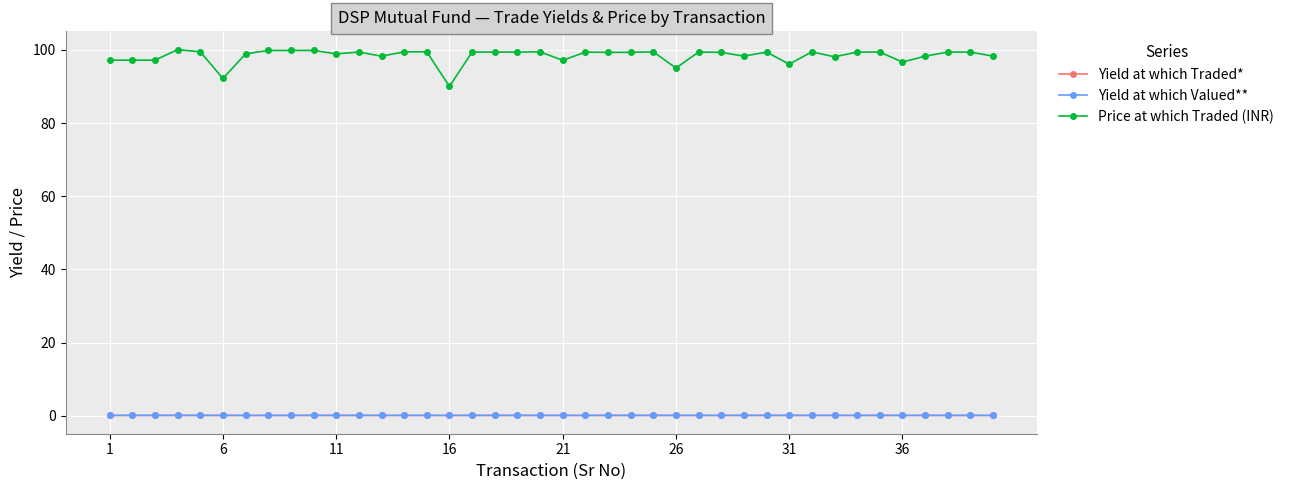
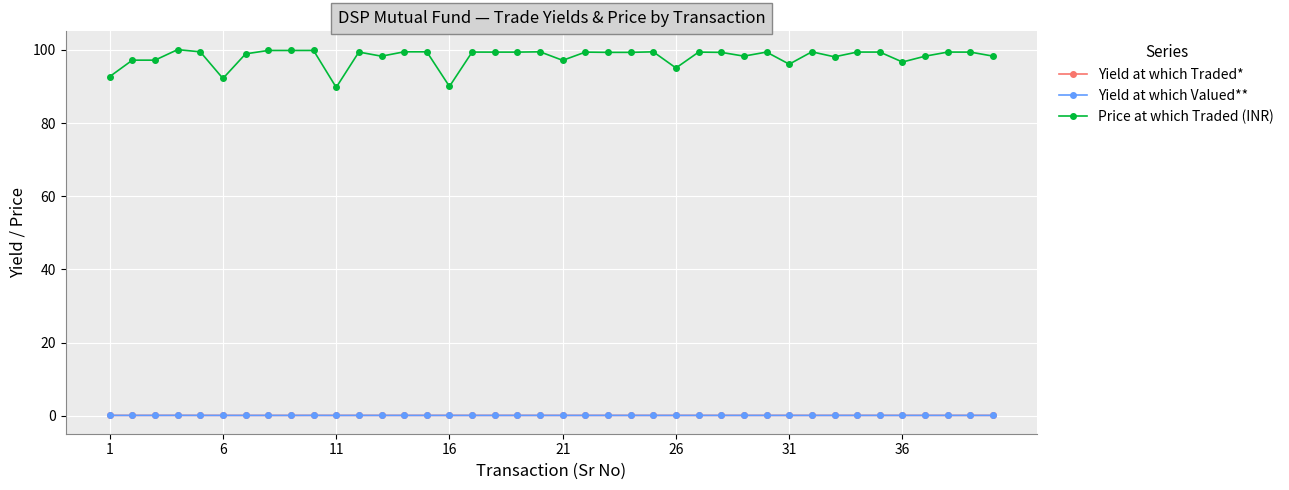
Price at which Traded (INR), 1: 97 -> 93
Price at which Traded (INR), 11: 99 -> 90
